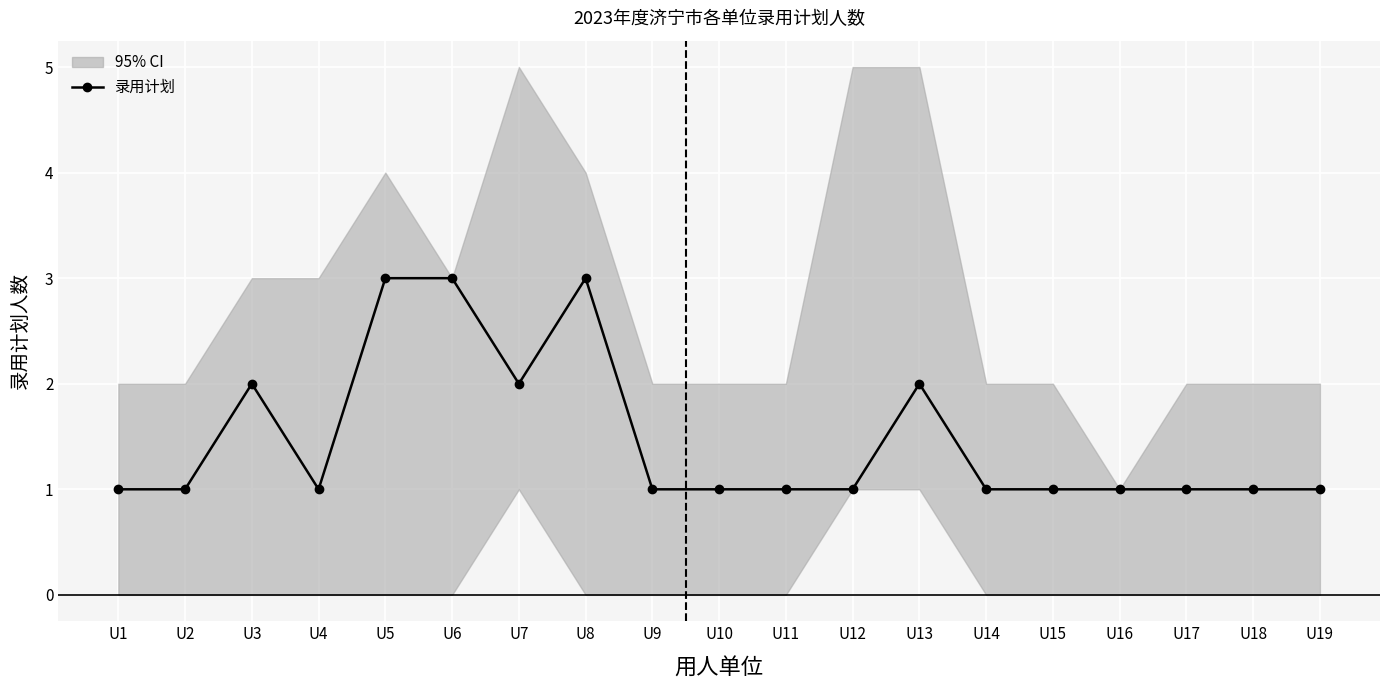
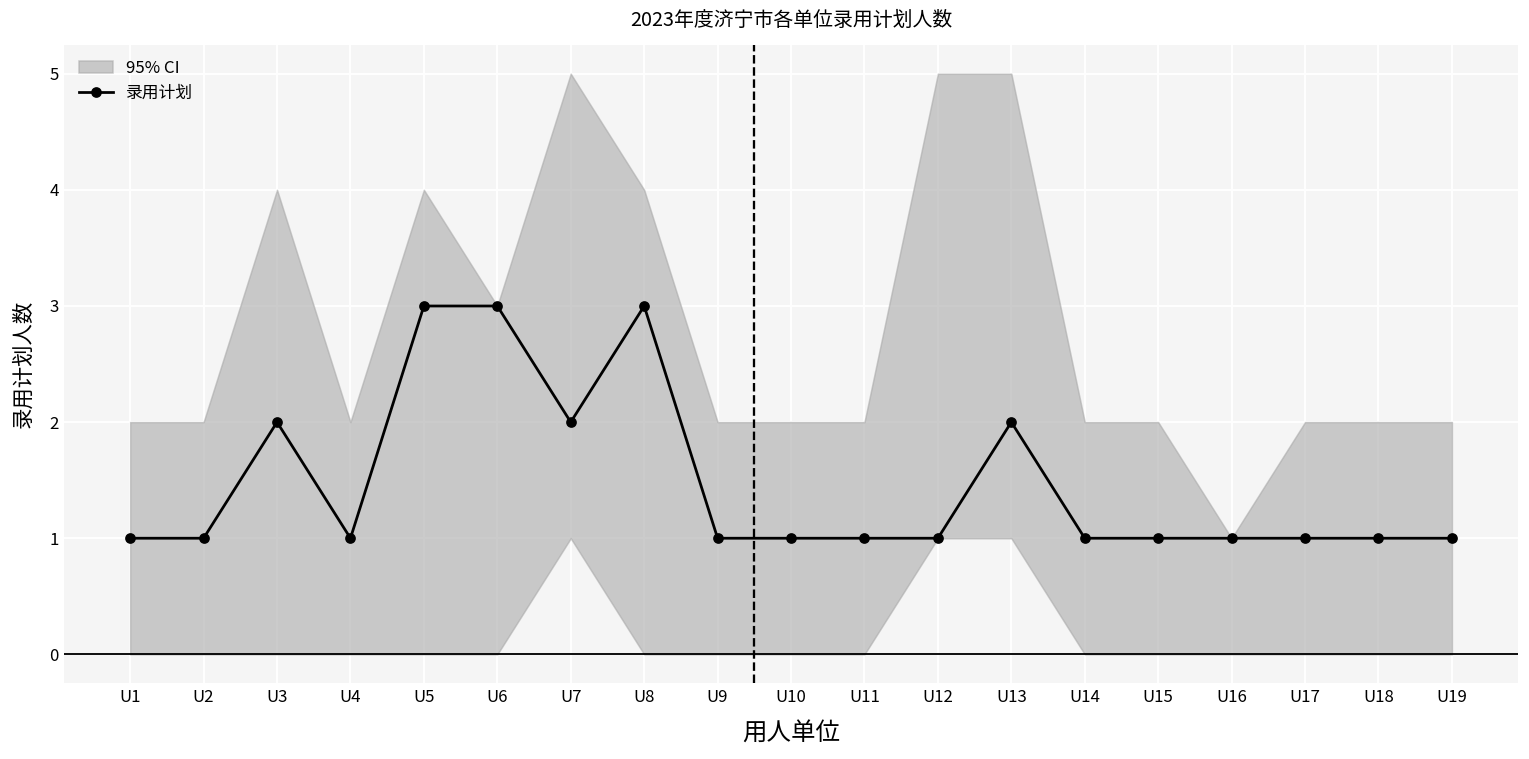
95% CI, U3: 3 -> 4
95% CI, U4: 3 -> 2
